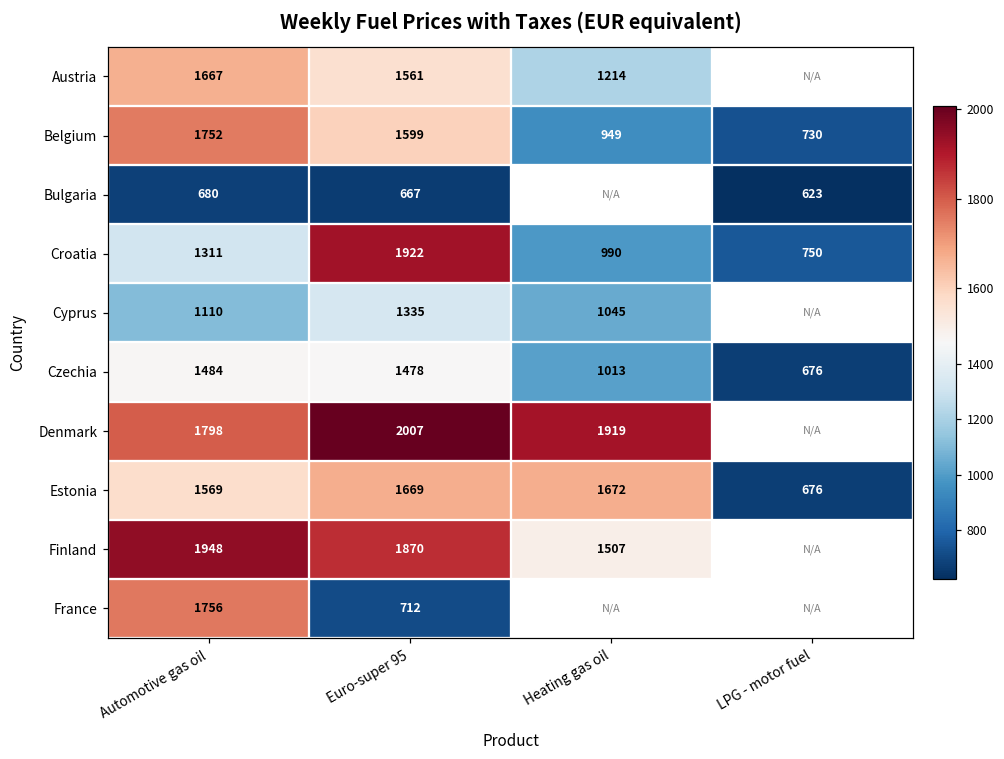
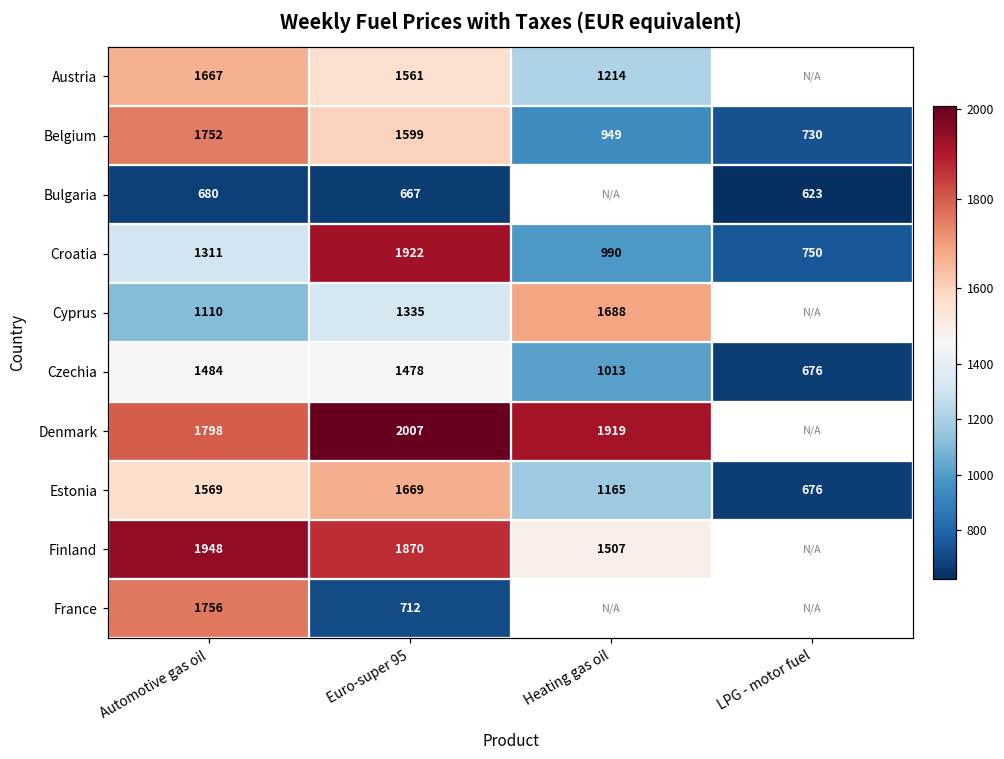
Cyprus, Heating gas oil: 1045 -> 1688
Estonia, Heating gas oil: 1672 -> 1165
